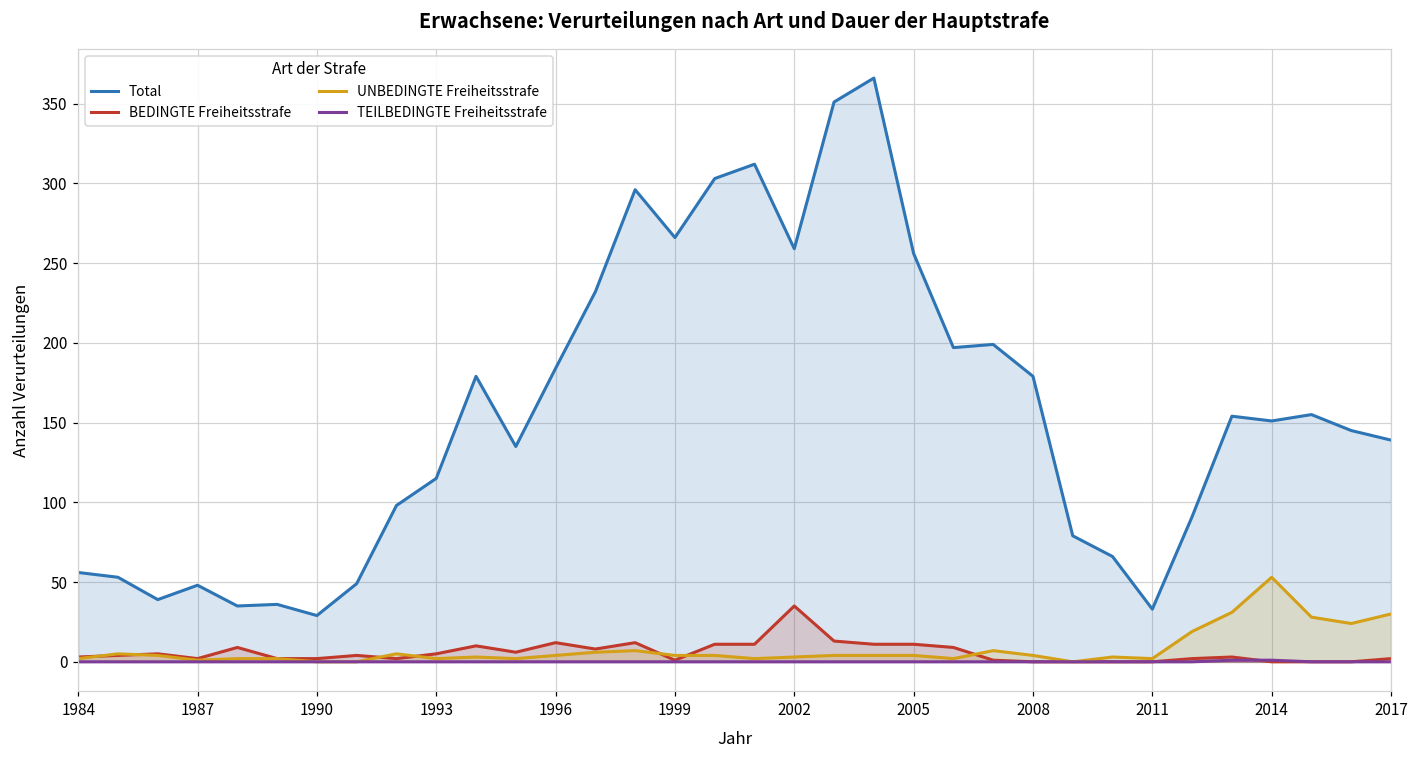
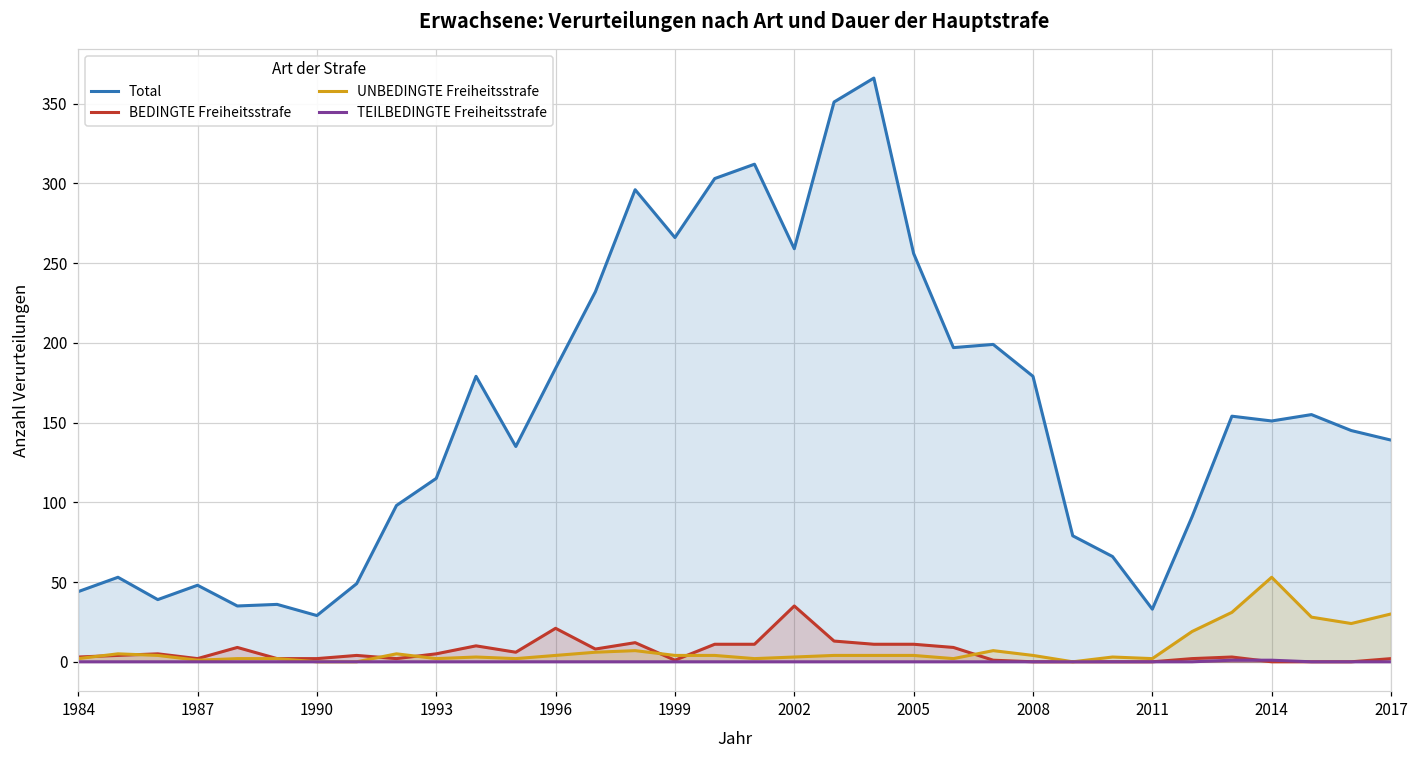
Total, 1984: 56 -> 44
BEDINGTE Freiheitsstrafe, 1996: 12 -> 21
